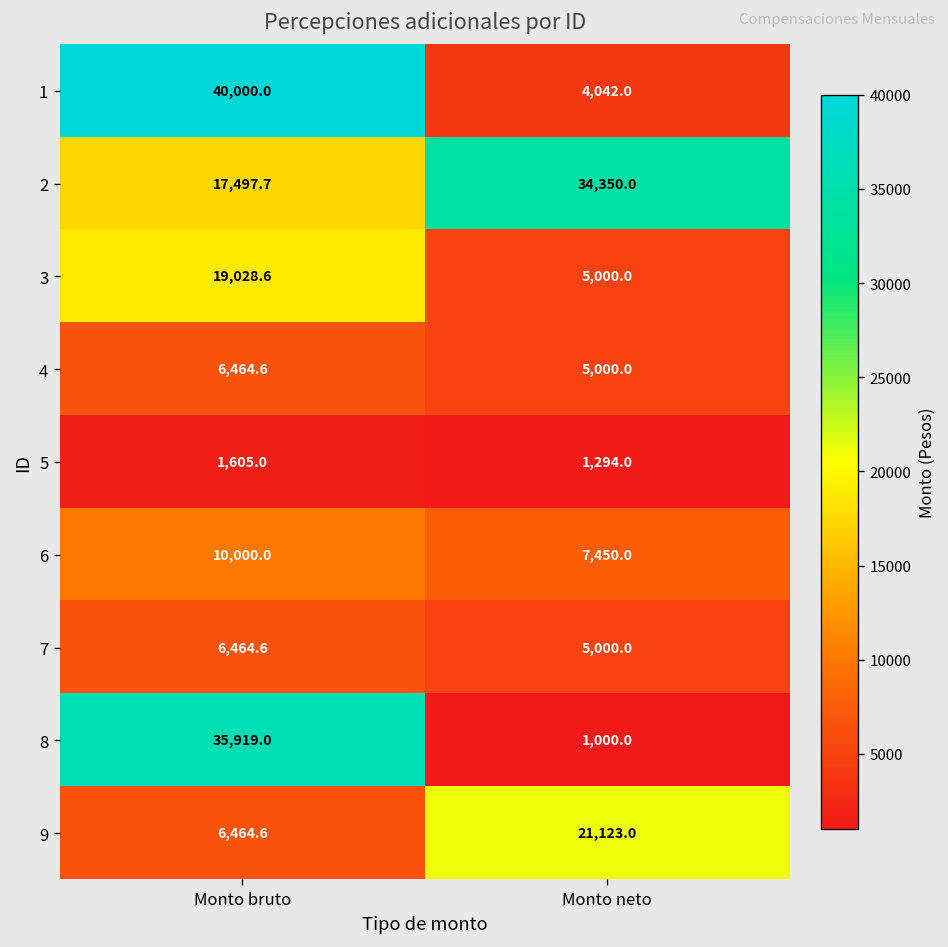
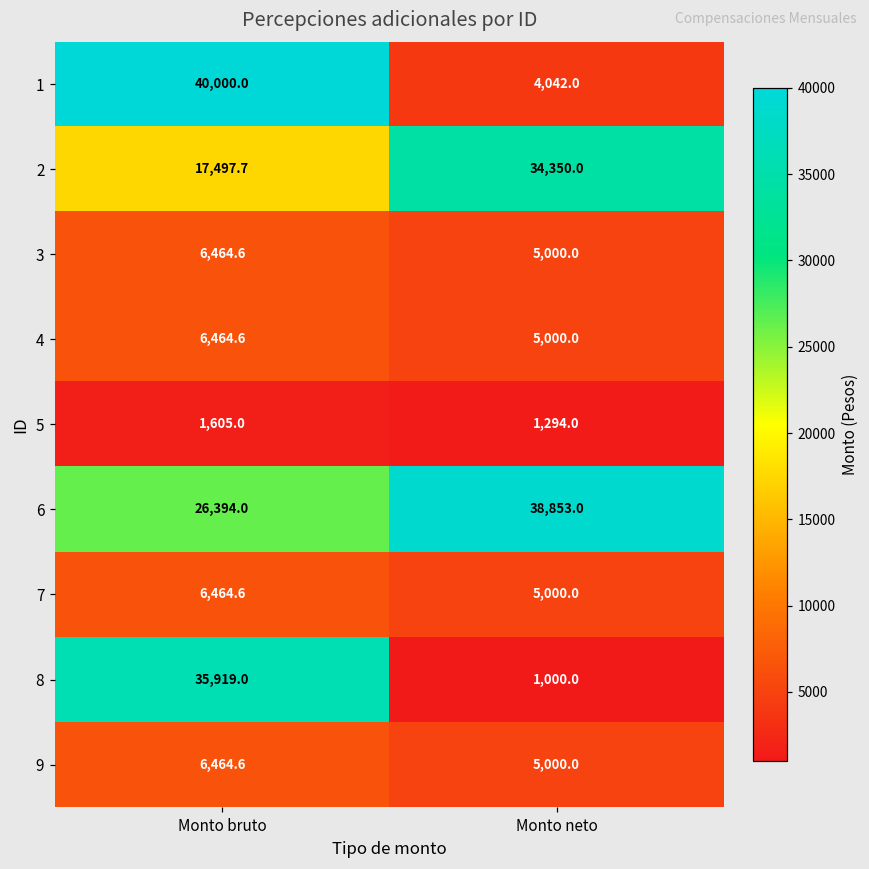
3, Monto bruto: 19,028.6 -> 6,464.6
6, Monto bruto: 10,000.0 -> 26,394.0
6, Monto neto: 7,450.0 -> 38,853.0
9, Monto neto: 21,123.0 -> 5,000.0
